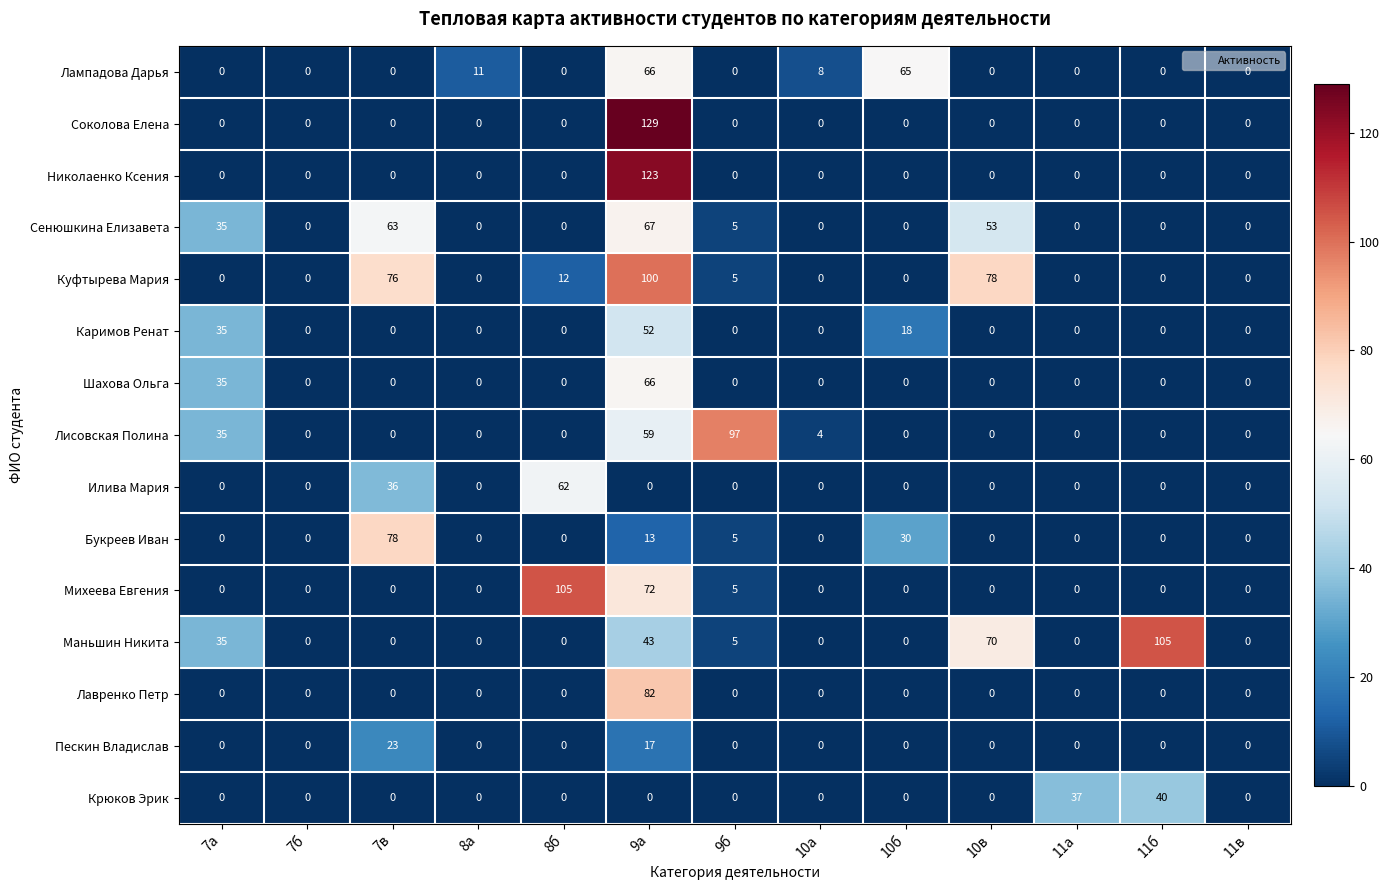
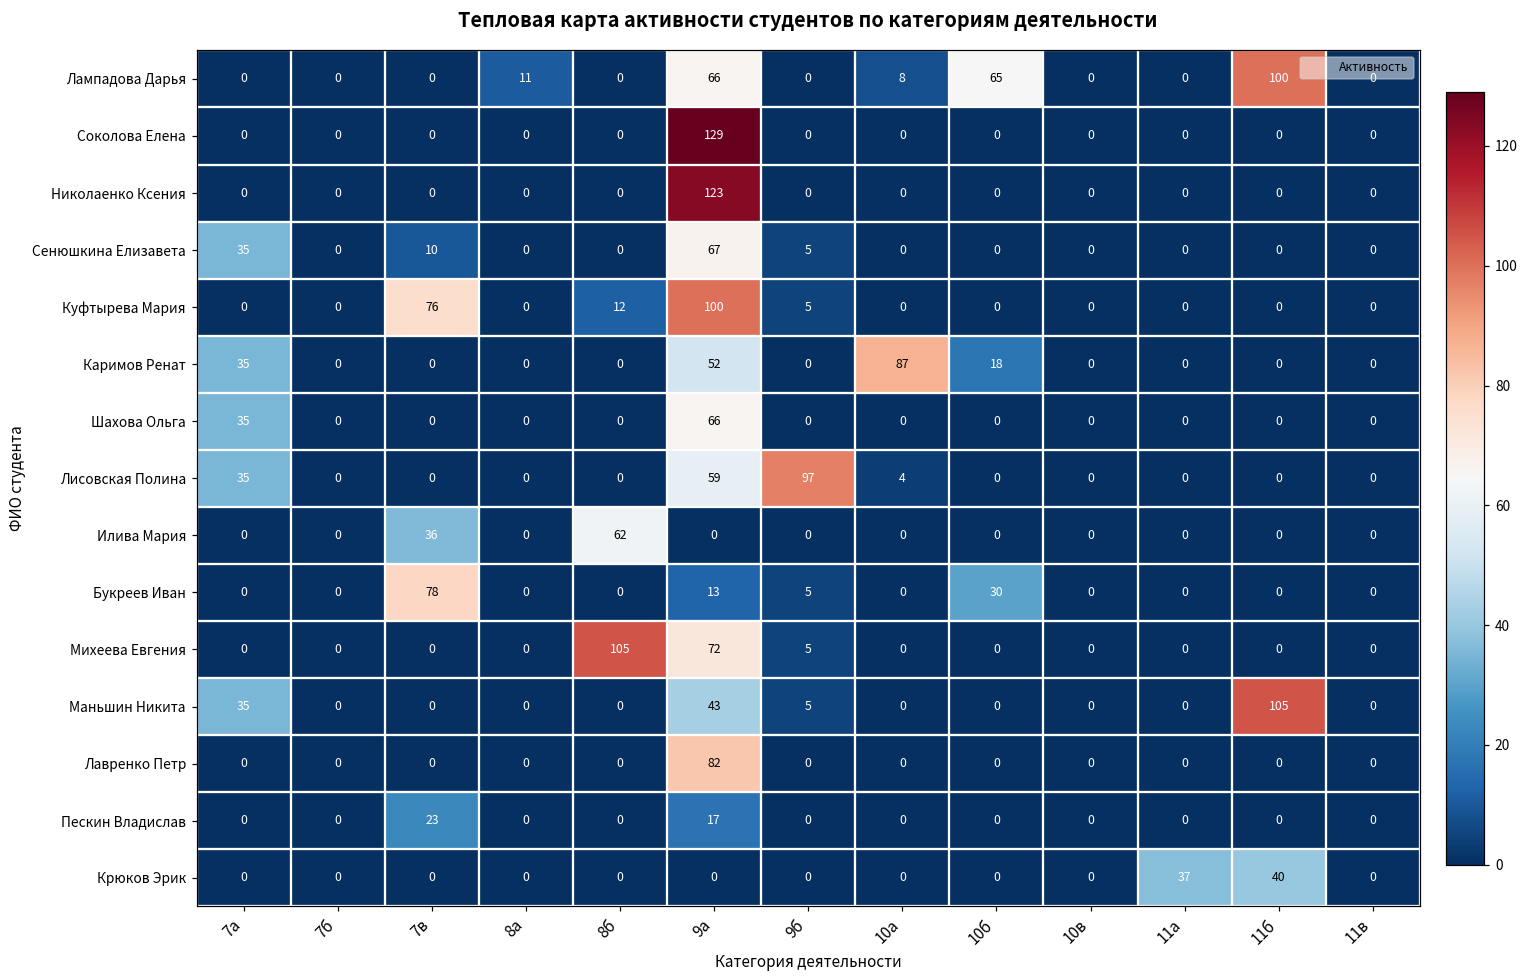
Лампадова Дарья, 11б: 0 -> 100
Сенюшкина Елизавета, 7в: 63 -> 10
Сенюшкина Елизавета, 10в: 53 -> 0
Куфтырева Мария, 10в: 78 -> 0
Каримов Ренат, 10а: 0 -> 87
Маньшин Никита, 10в: 70 -> 0
